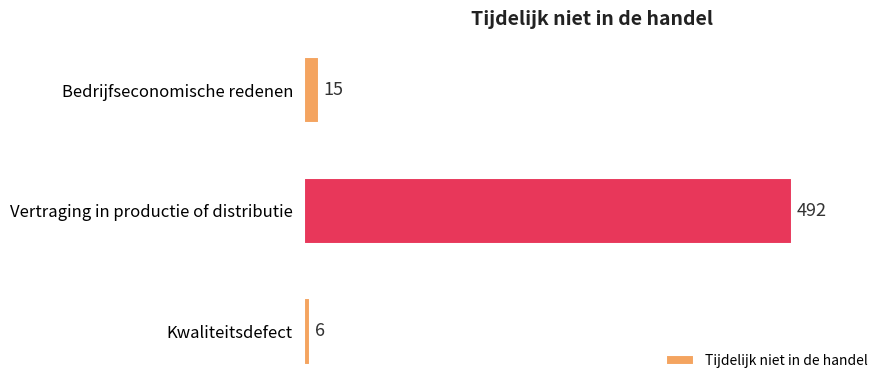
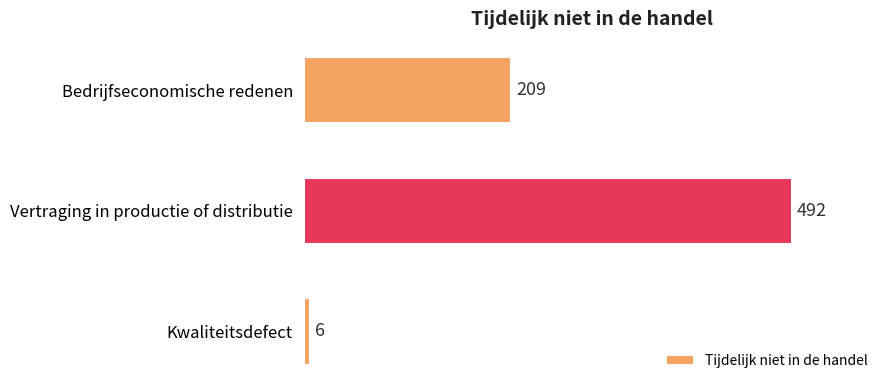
Bedrijfseconomische redenen: 15 -> 209
